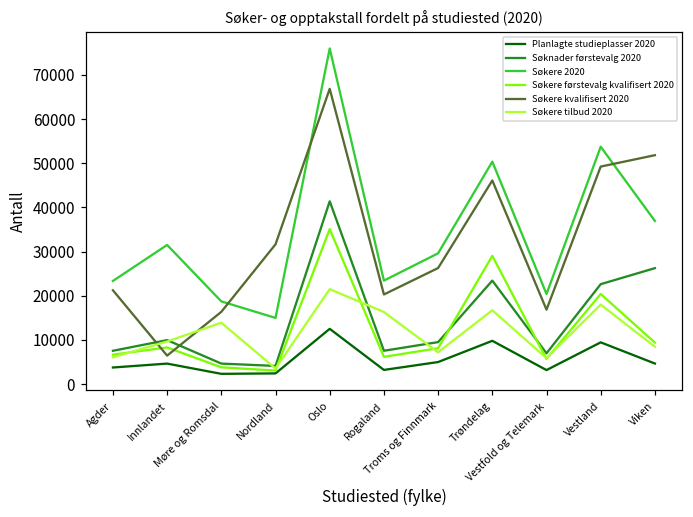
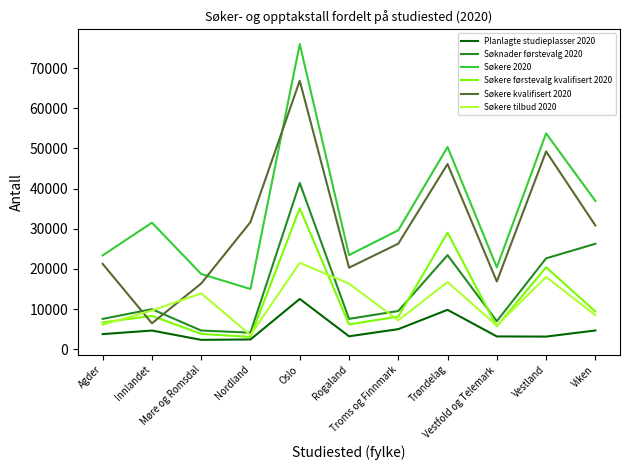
Planlagte studieplasser 2020, Vestland: 9000 -> 3000
Søkere kvalifisert 2020, Viken: 52000 -> 31000
